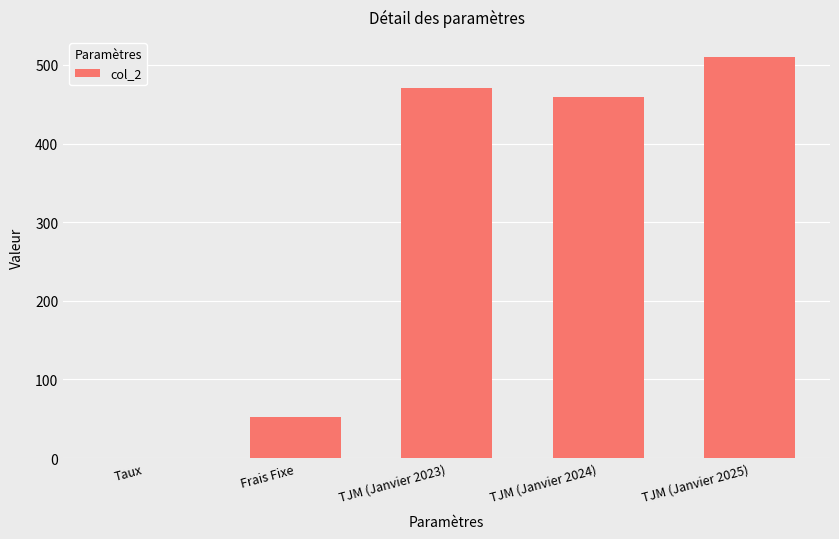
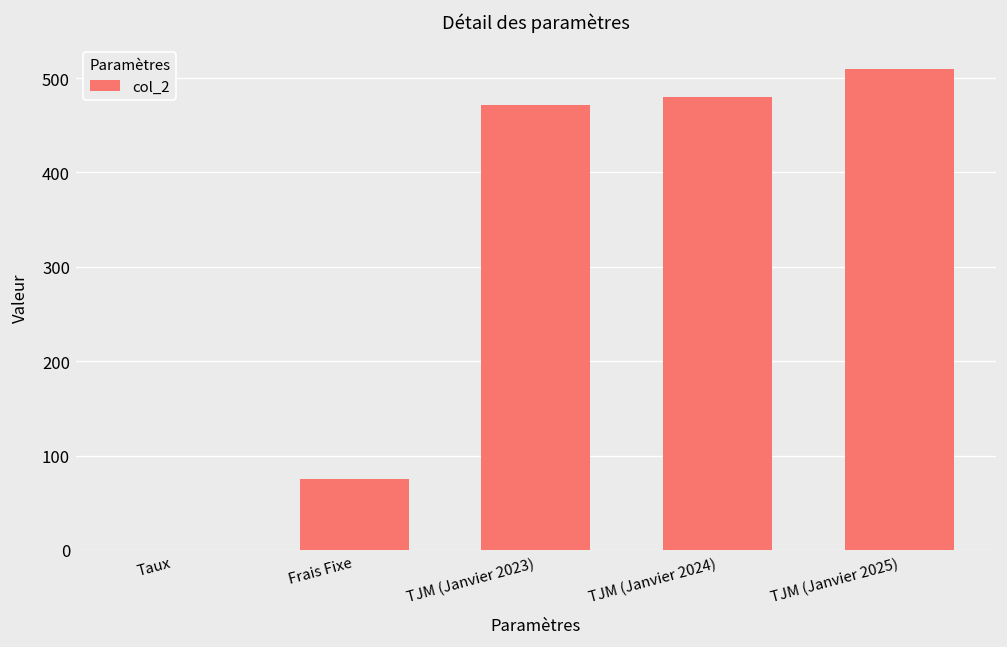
Frais Fixe: 50 -> 80
TJM (Janvier 2024): 460 -> 480
